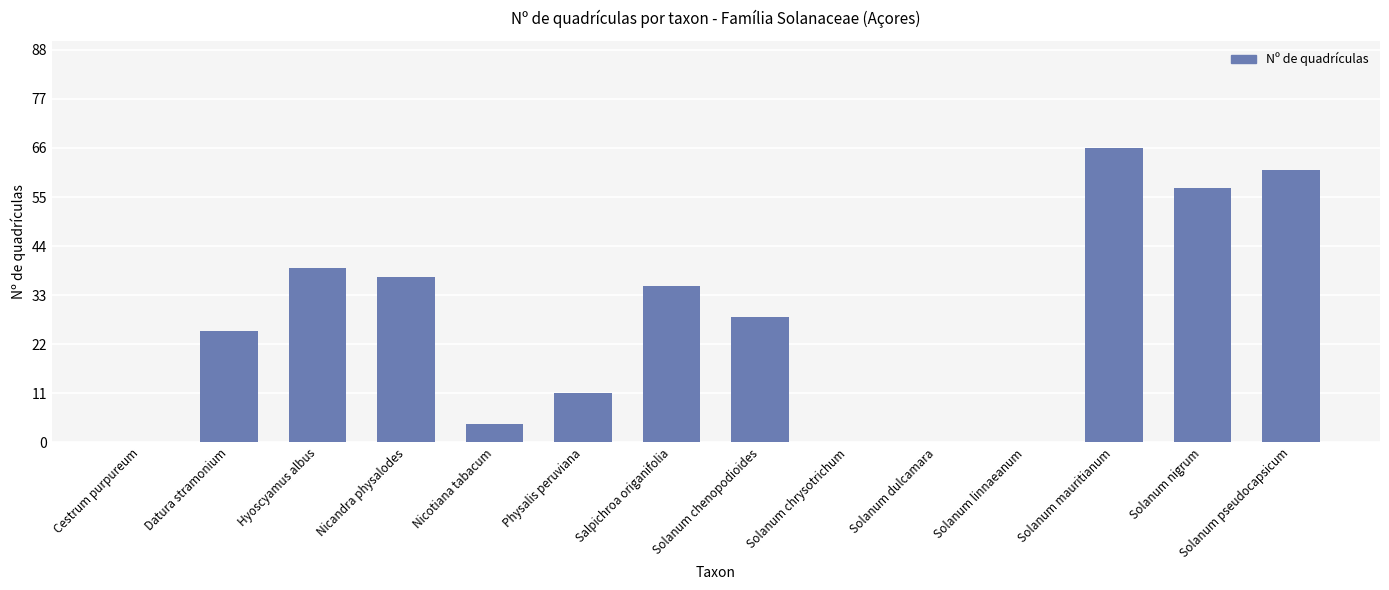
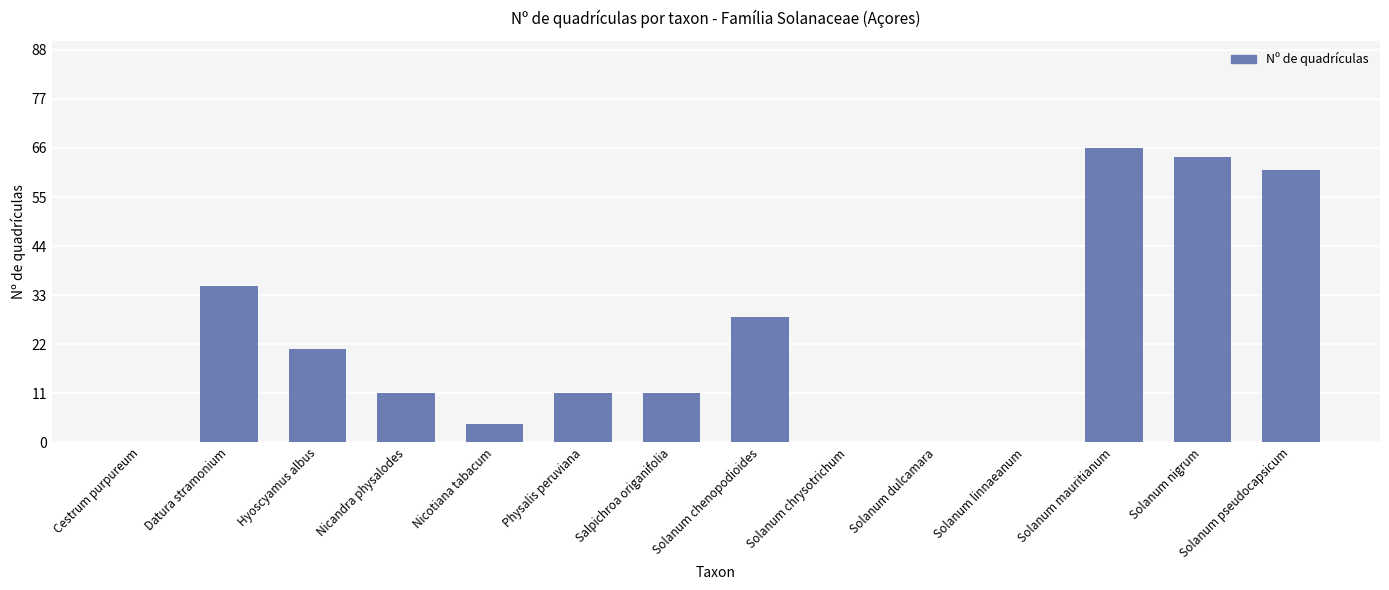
Datura stramonium: 25 -> 35
Hyoscyamus albus: 39 -> 21
Nicandra physalodes: 37 -> 11
Salpichroa origanifolia: 35 -> 11
Solanum nigrum: 57 -> 64
